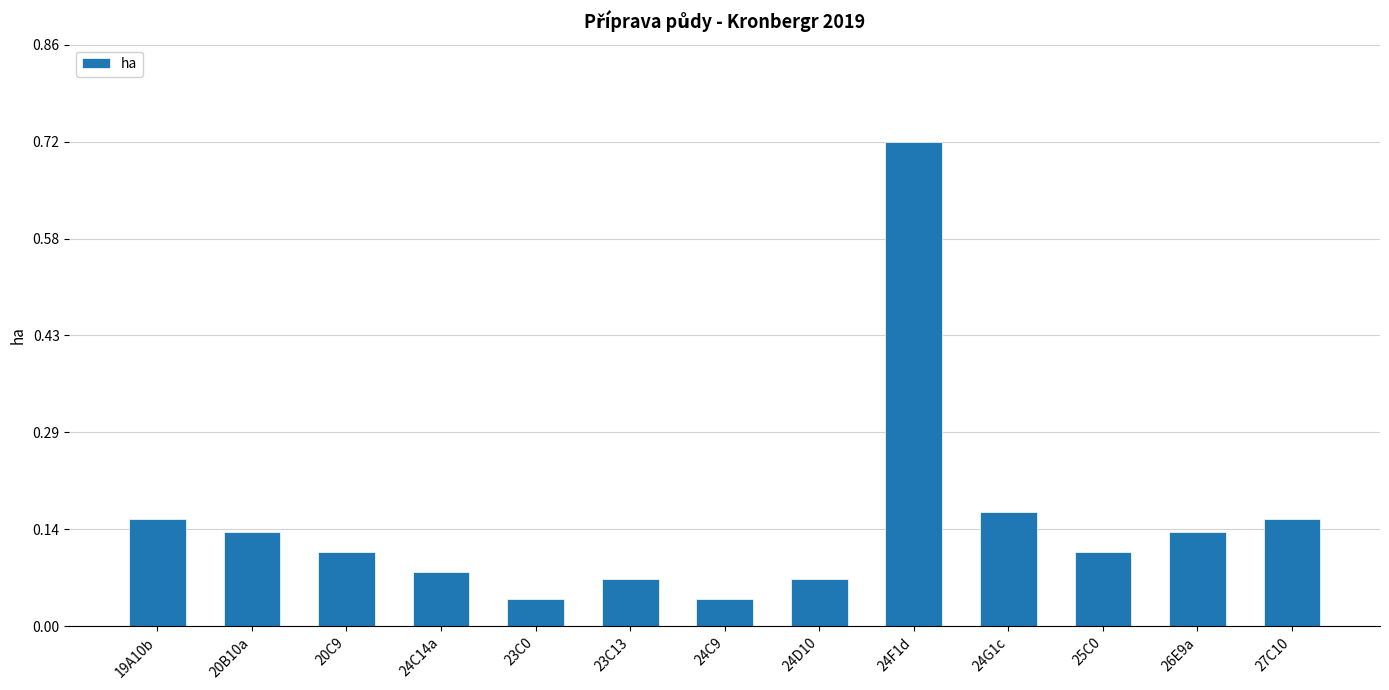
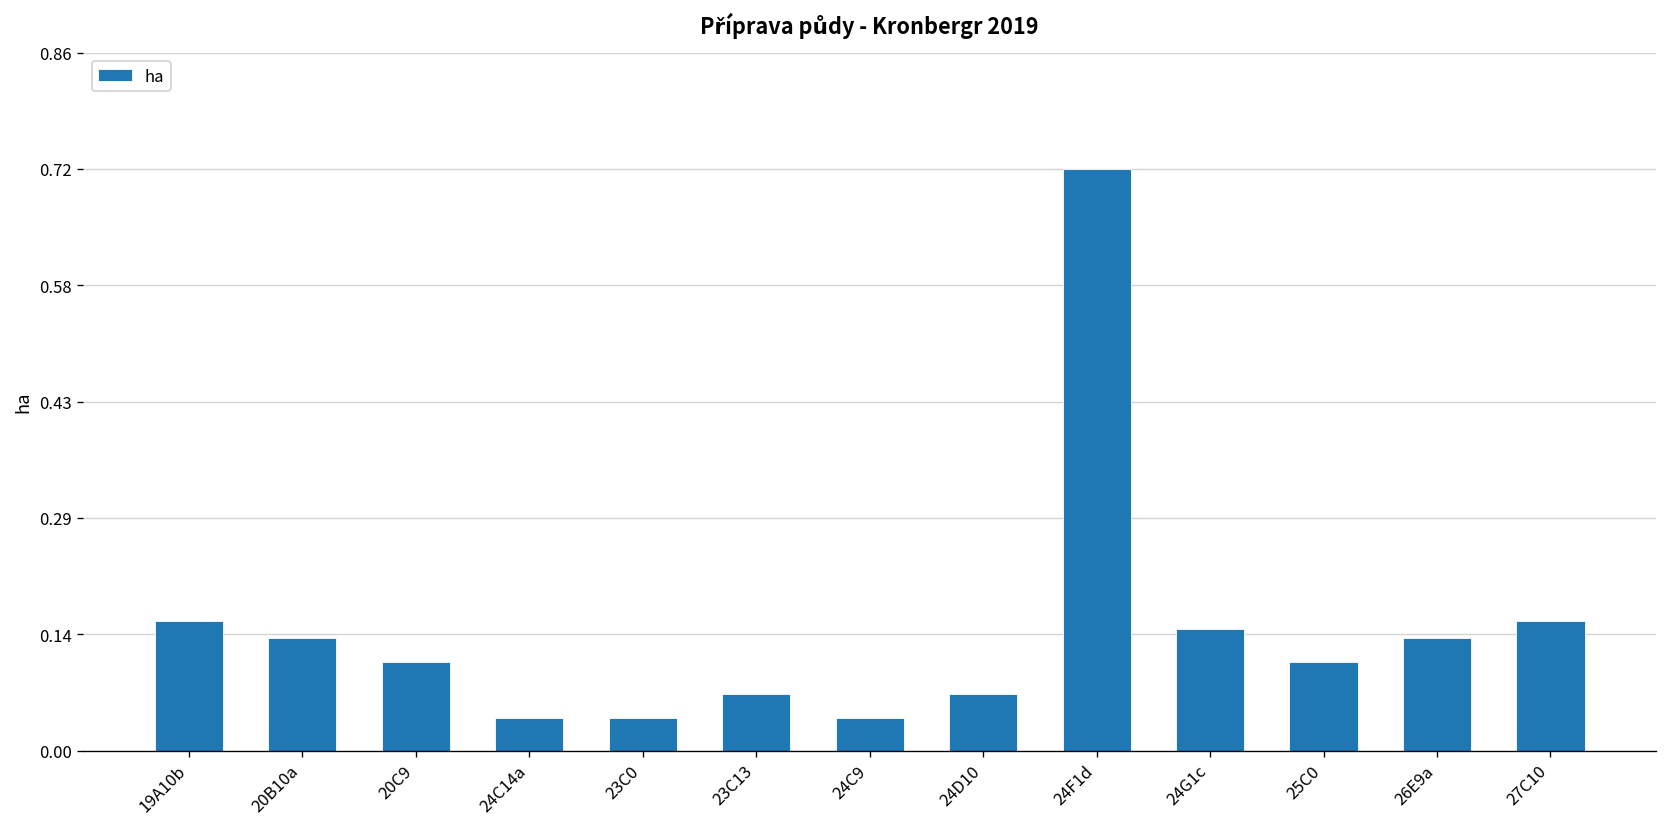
24C14a: 0.08 -> 0.04
24G1c: 0.17 -> 0.15
